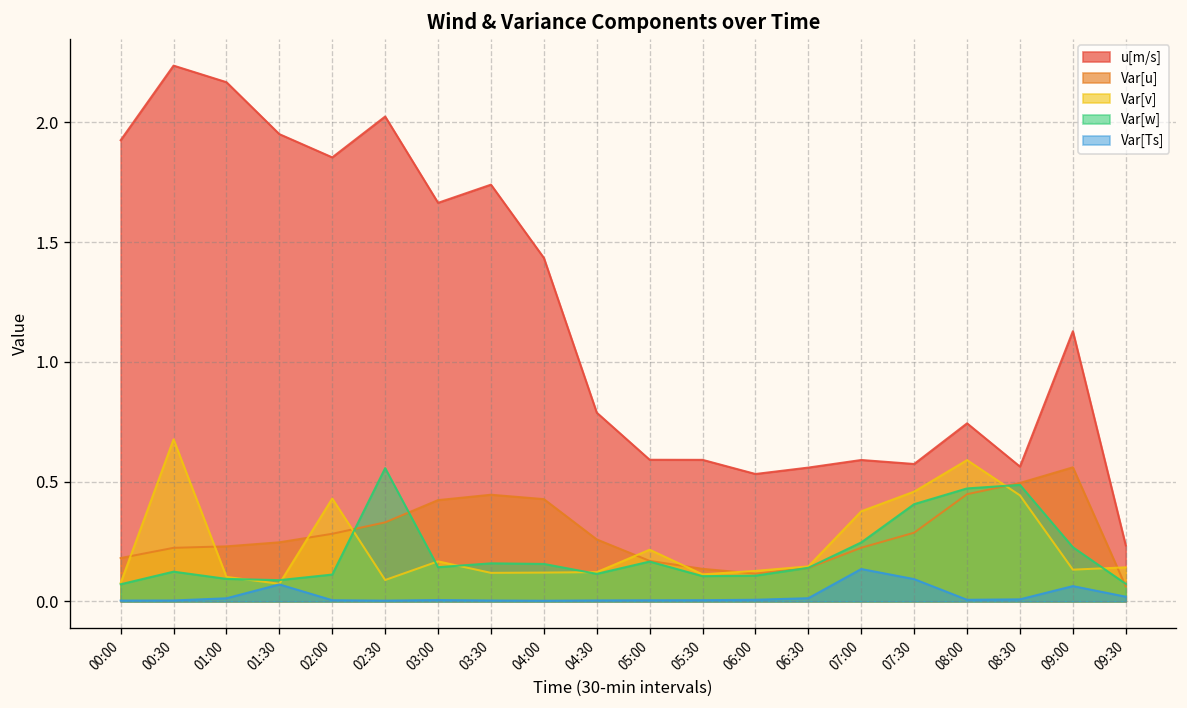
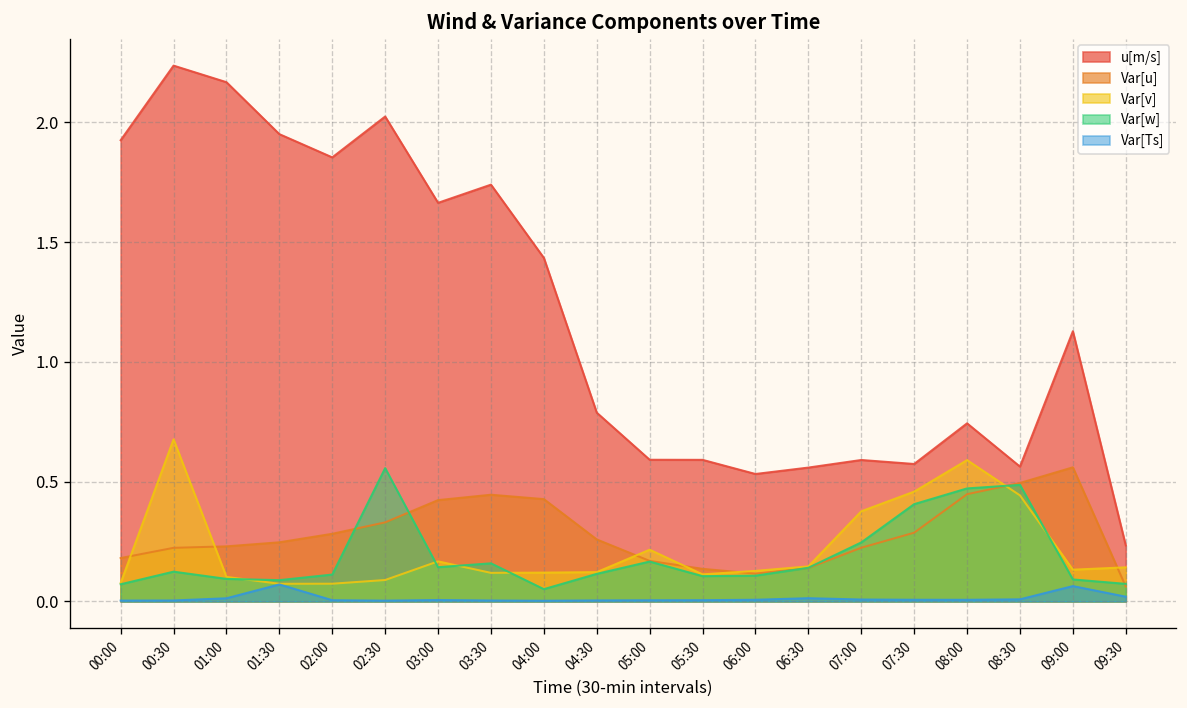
Var[v], 02:00: 0.43 -> 0.07
Var[w], 04:00: 0.16 -> 0.05
Var[Ts], 07:00: 0.14 -> 0.01
Var[Ts], 07:30: 0.09 -> 0.01
Var[w], 09:00: 0.23 -> 0.09
